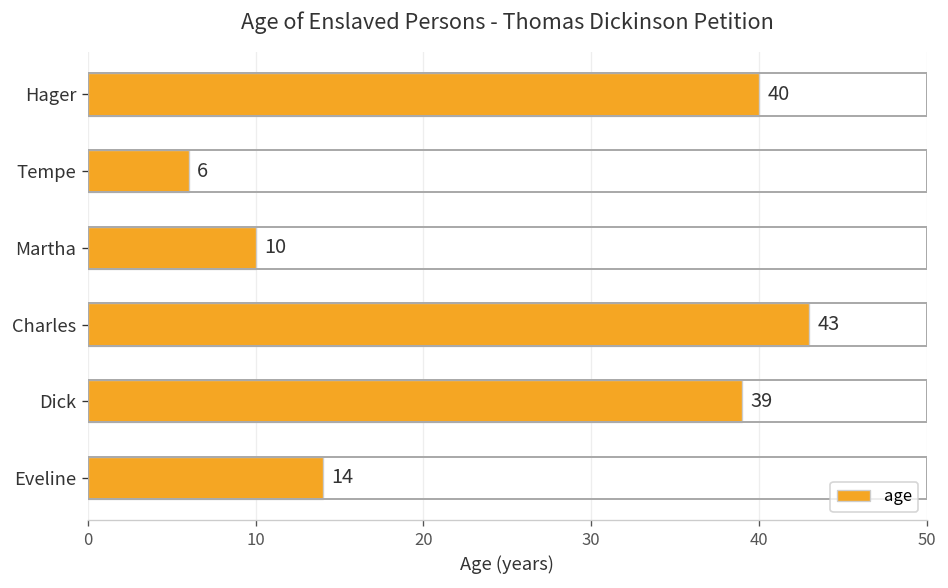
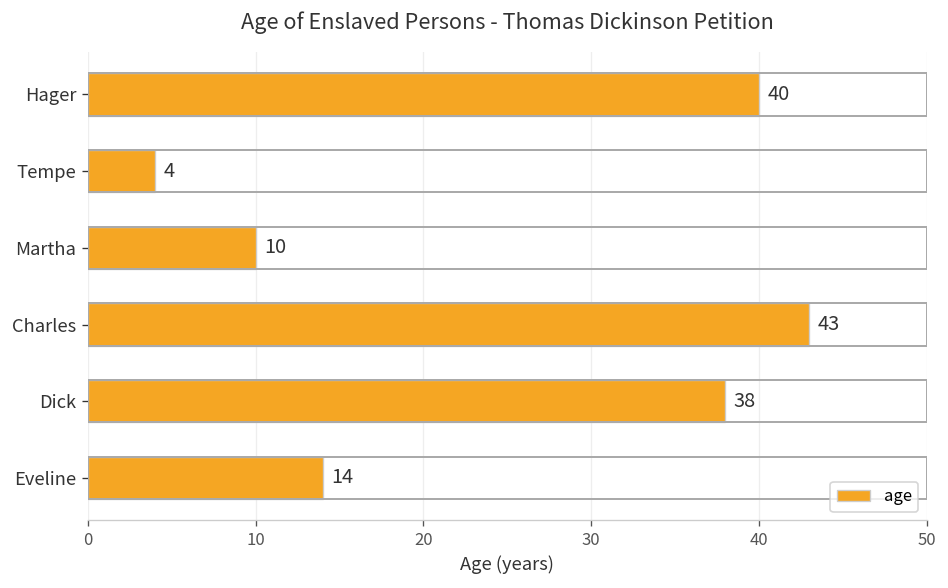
Tempe: 6 -> 4
Dick: 39 -> 38
